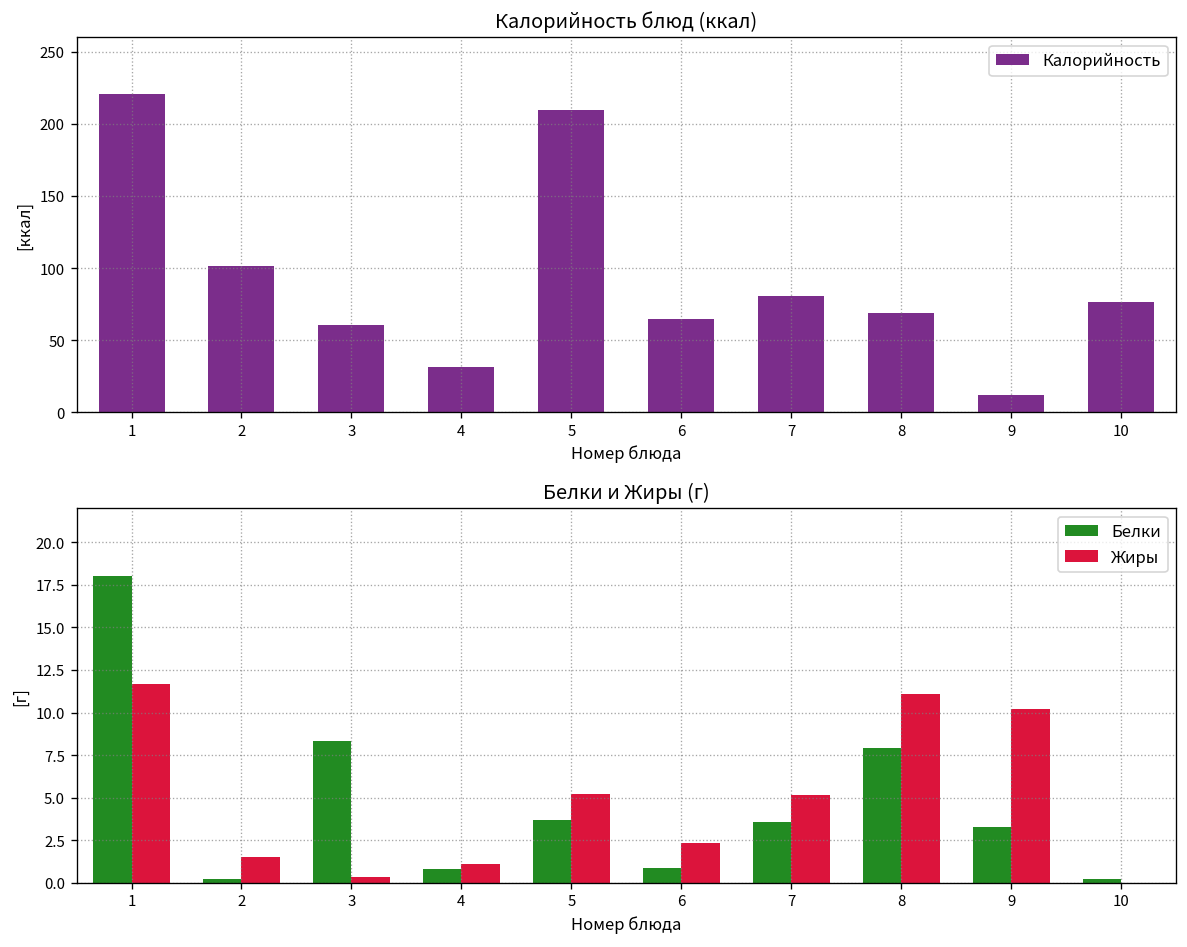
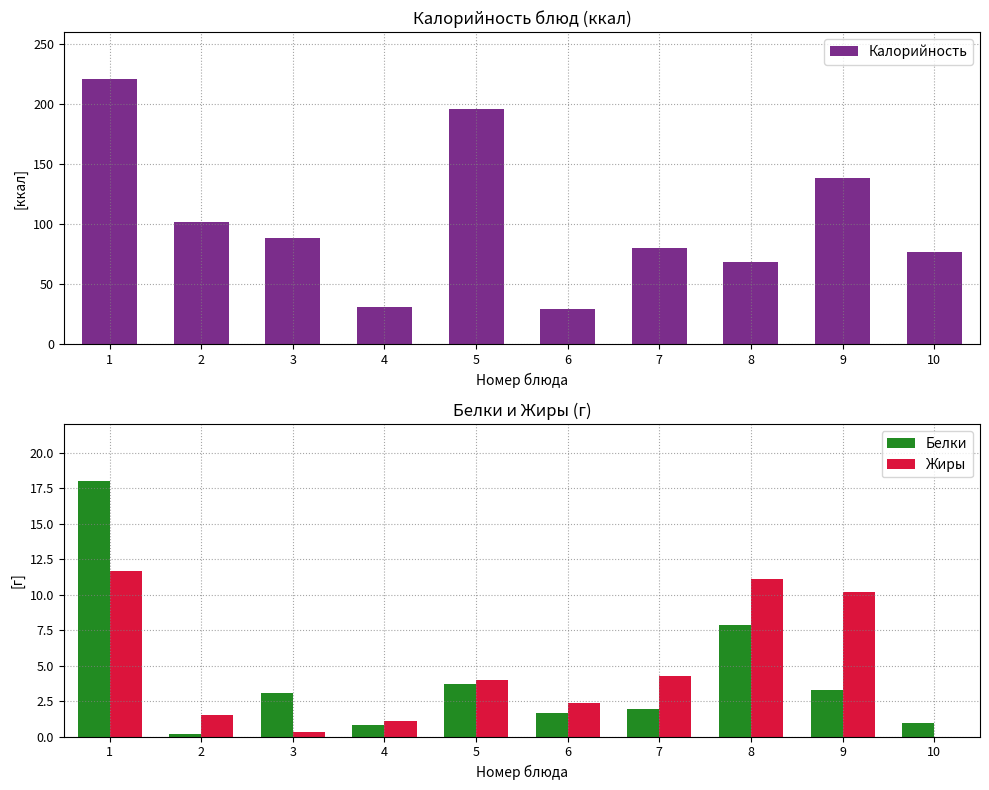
Калорийность блюд (ккал), 3: 61 -> 89
Калорийность блюд (ккал), 5: 210 -> 196
Калорийность блюд (ккал), 6: 64 -> 29
Калорийность блюд (ккал), 9: 12 -> 139
Белки и Жиры (г), Белки, 3: 8.3 -> 3.0
Белки и Жиры (г), Жиры, 5: 5.2 -> 4.0
Белки и Жиры (г), Белки, 6: 0.9 -> 1.7
Белки и Жиры (г), Белки, 7: 3.6 -> 2.0
Белки и Жиры (г), Жиры, 7: 5.2 -> 4.3
Белки и Жиры (г), Белки, 10: 0.2 -> 1.0
